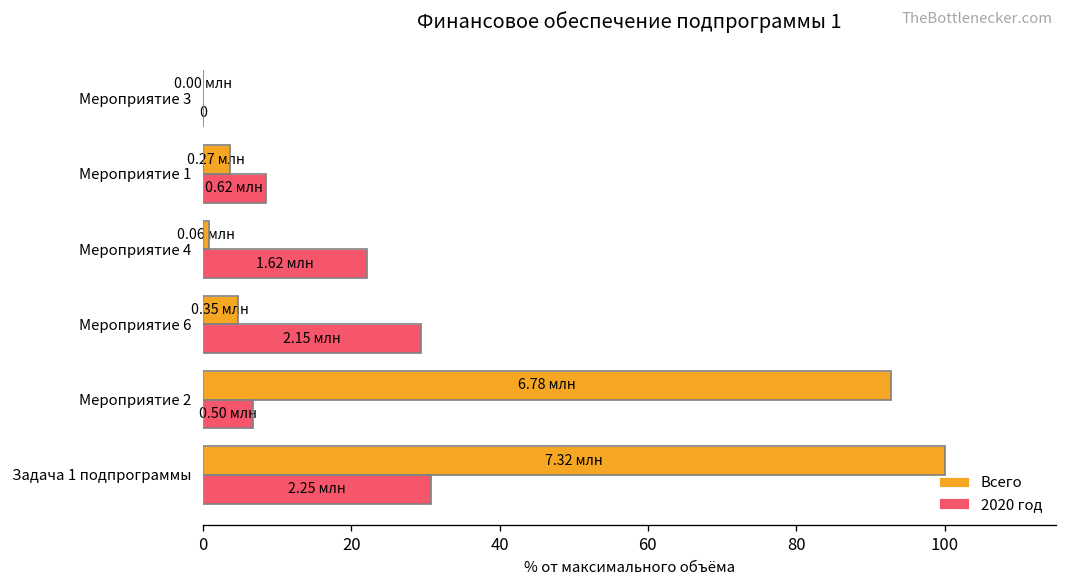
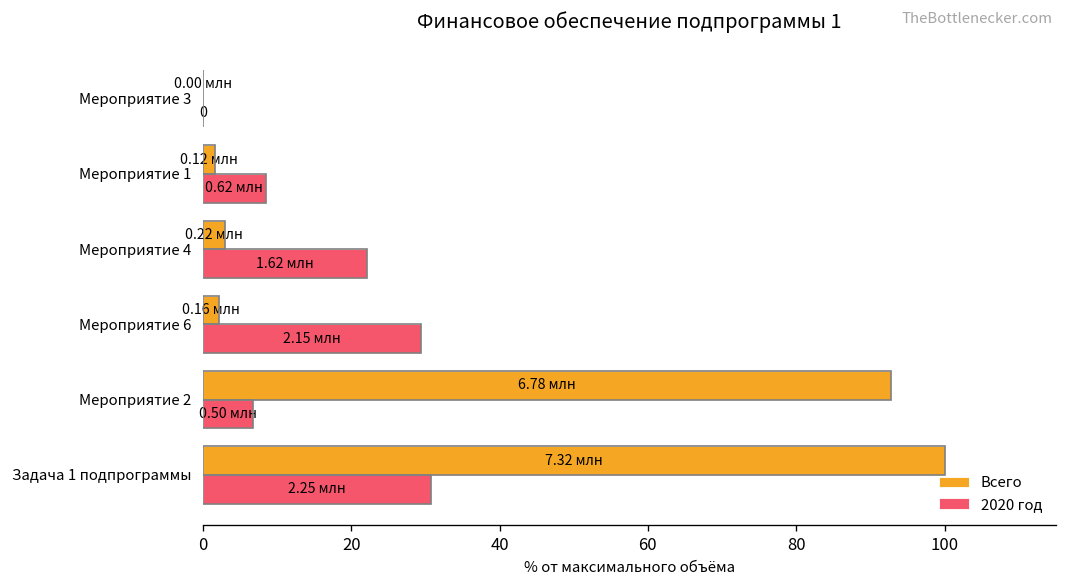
Всего, Мероприятие 1: 0.27 -> 0.12
Всего, Мероприятие 4: 0.06 -> 0.22
Всего, Мероприятие 6: 0.35 -> 0.16
